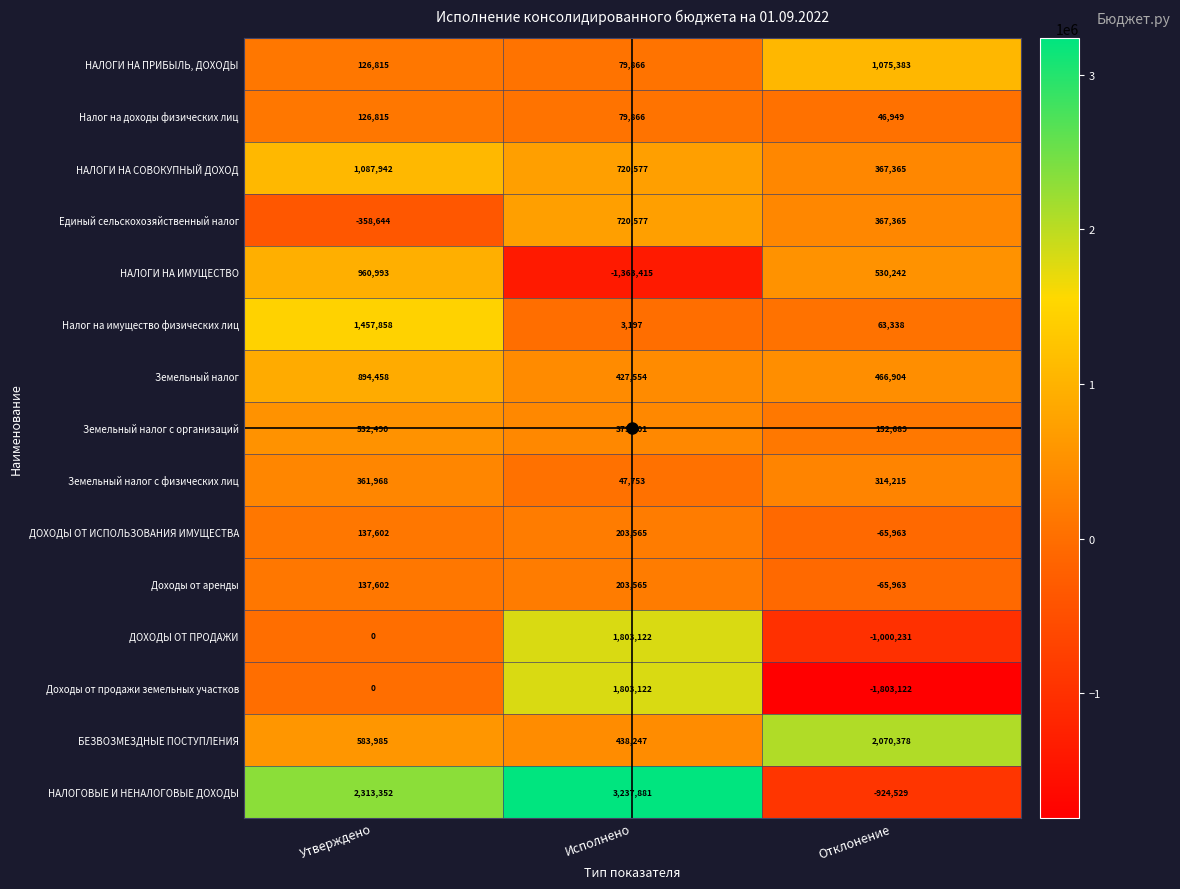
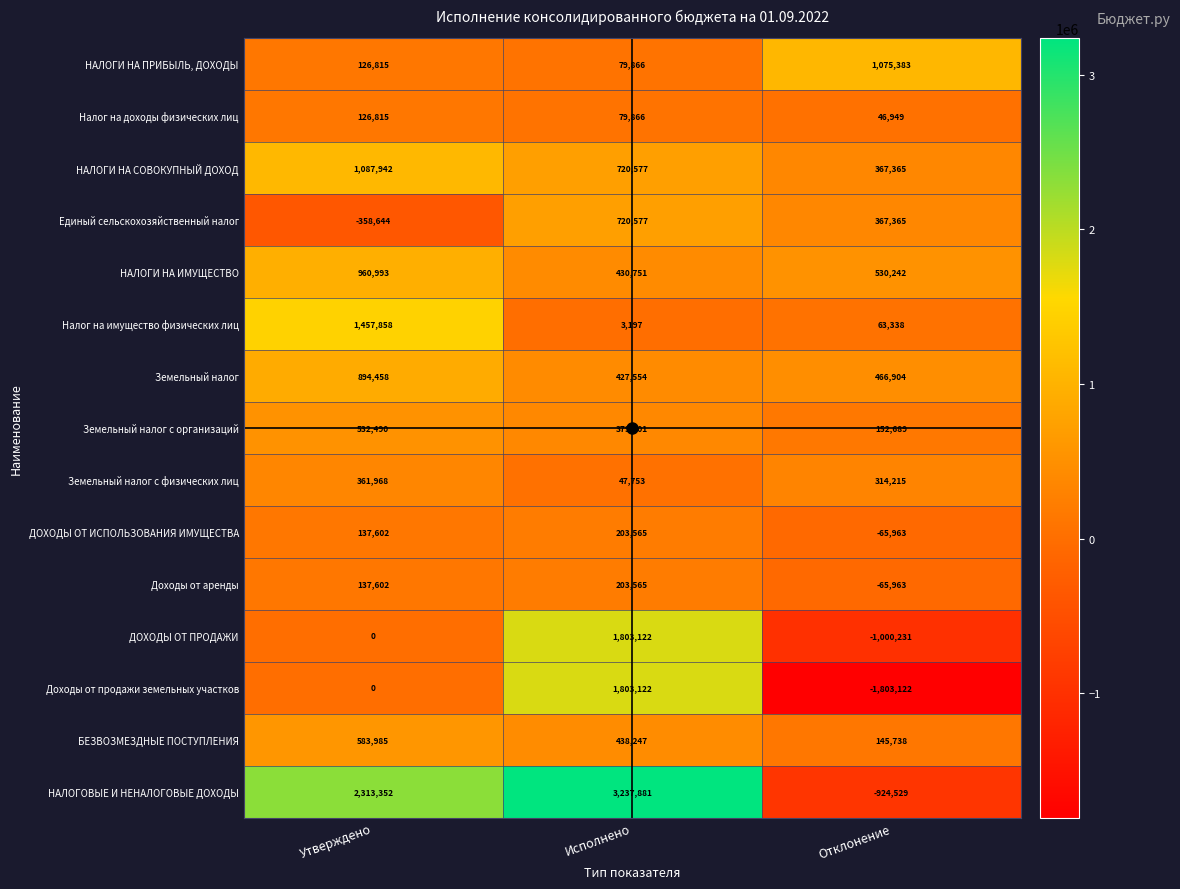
НАЛОГИ НА ИМУЩЕСТВО, Исполнено: -1,363,415 -> 430,751
БЕЗВОЗМЕЗДНЫЕ ПОСТУПЛЕНИЯ, Отклонение: 2,070,378 -> 145,738
